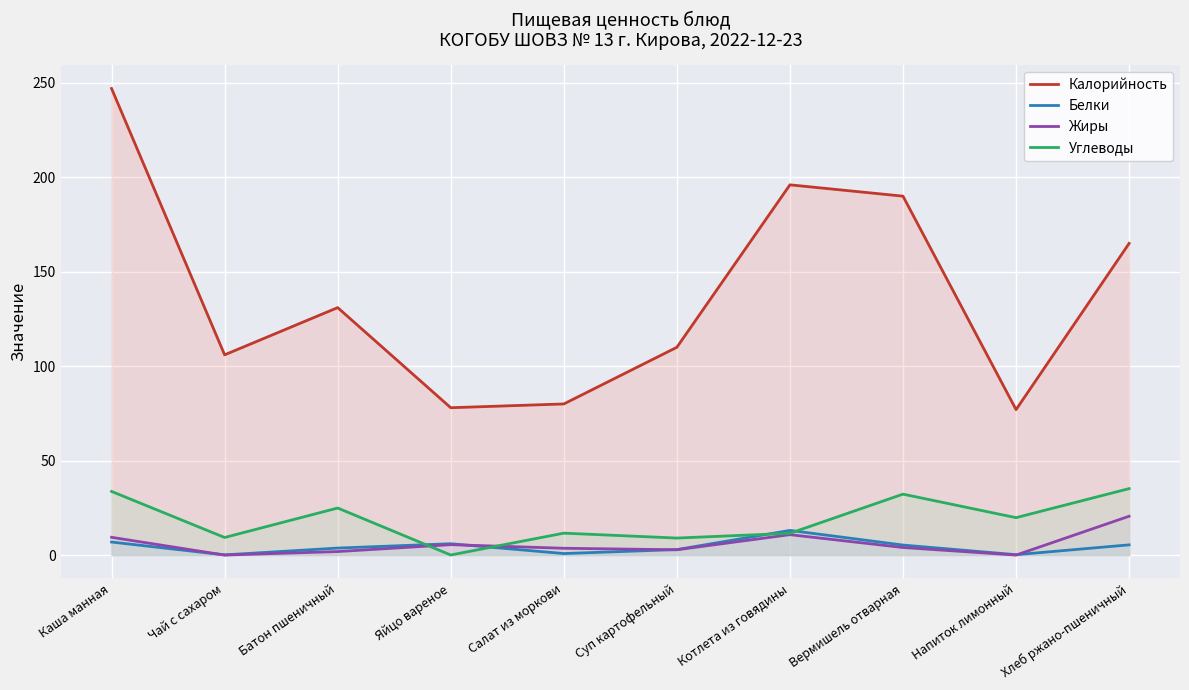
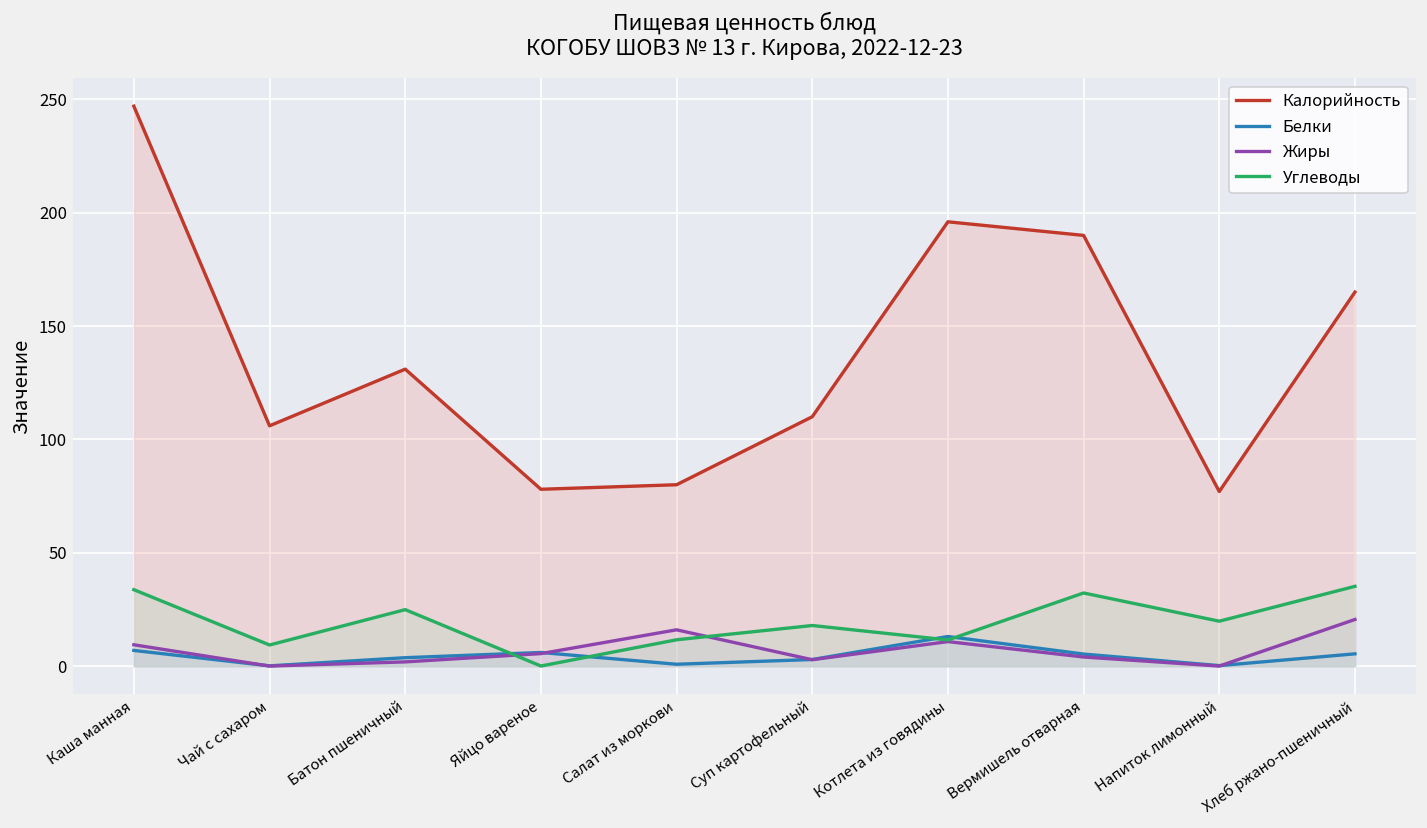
Жиры, Салат из моркови: 4 -> 16
Углеводы, Суп картофельный: 9 -> 18
